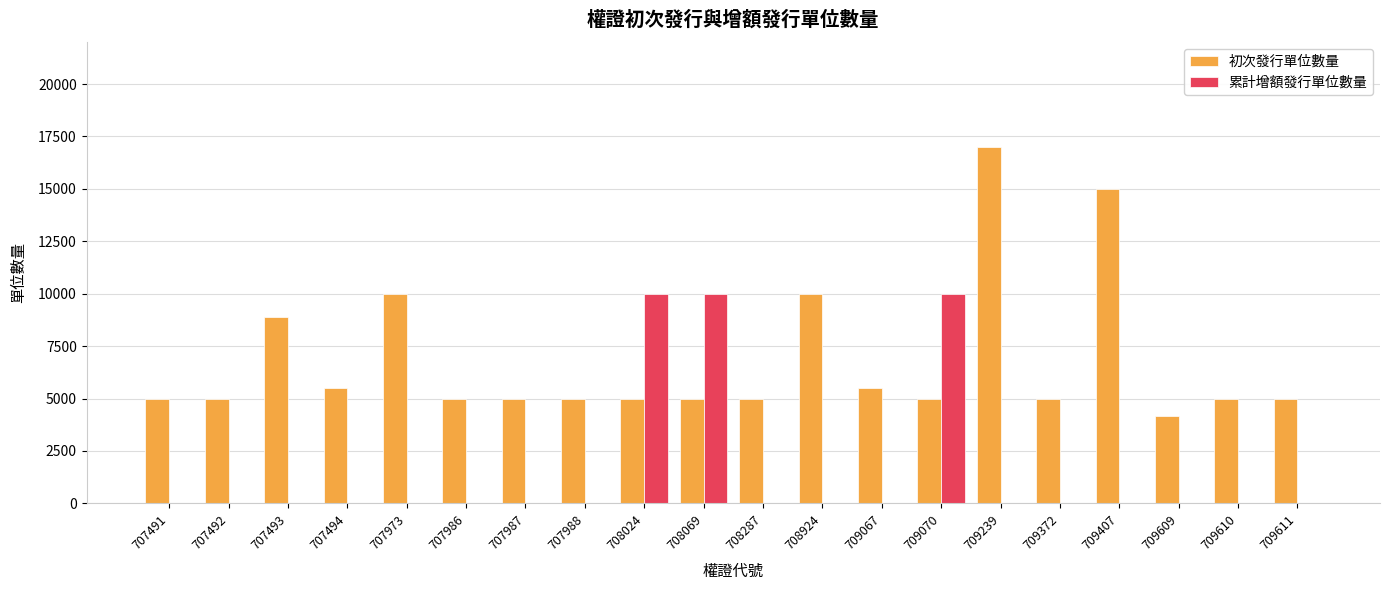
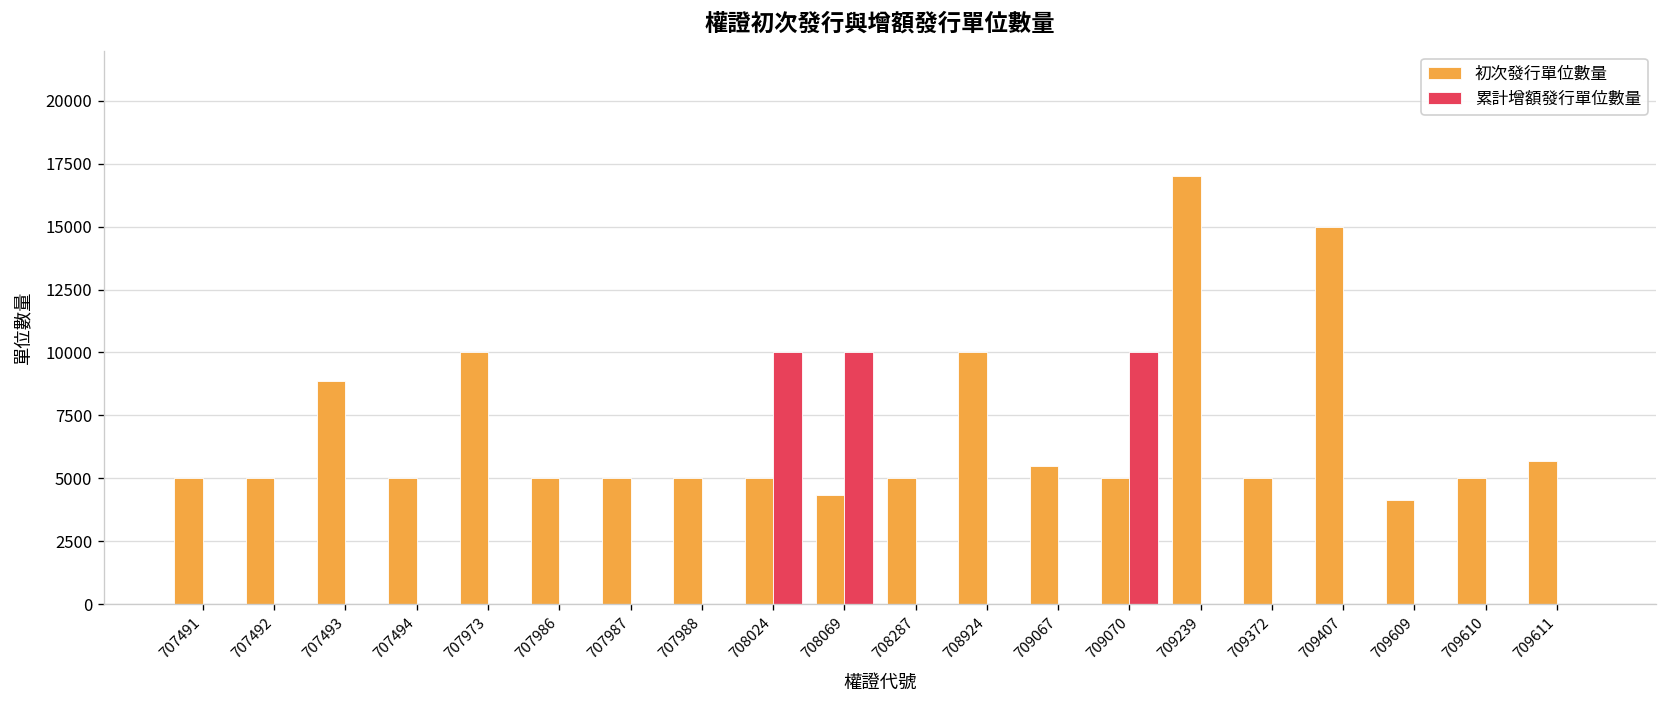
初次發行單位數量, 707494: 5500 -> 5000
初次發行單位數量, 708069: 5000 -> 4400
初次發行單位數量, 709611: 5000 -> 5700
